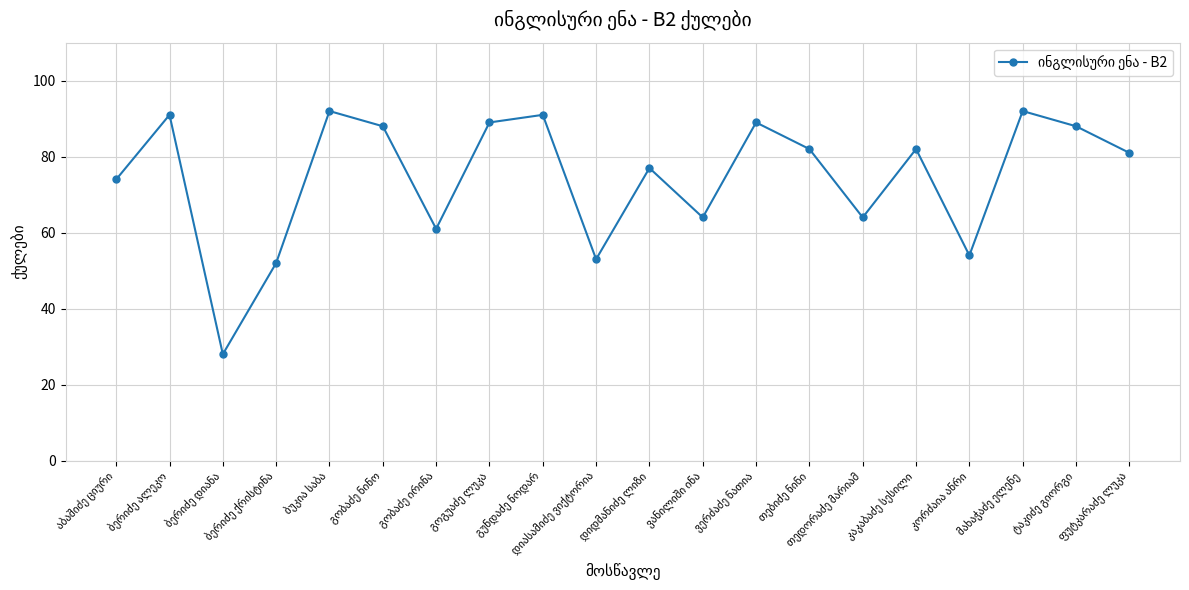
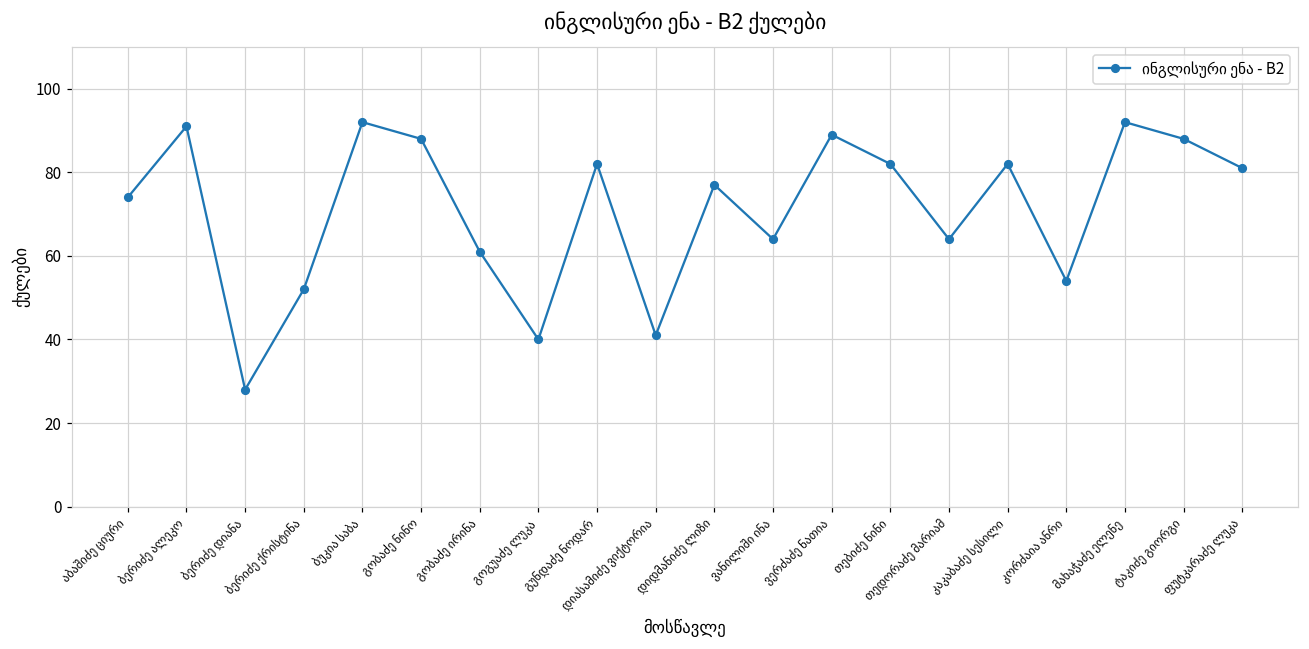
გოგუაძე ლუკა: 89 -> 40
გუნდაძე ნოდარ: 91 -> 82
დიასამიძე ვიქტორია: 53 -> 41
